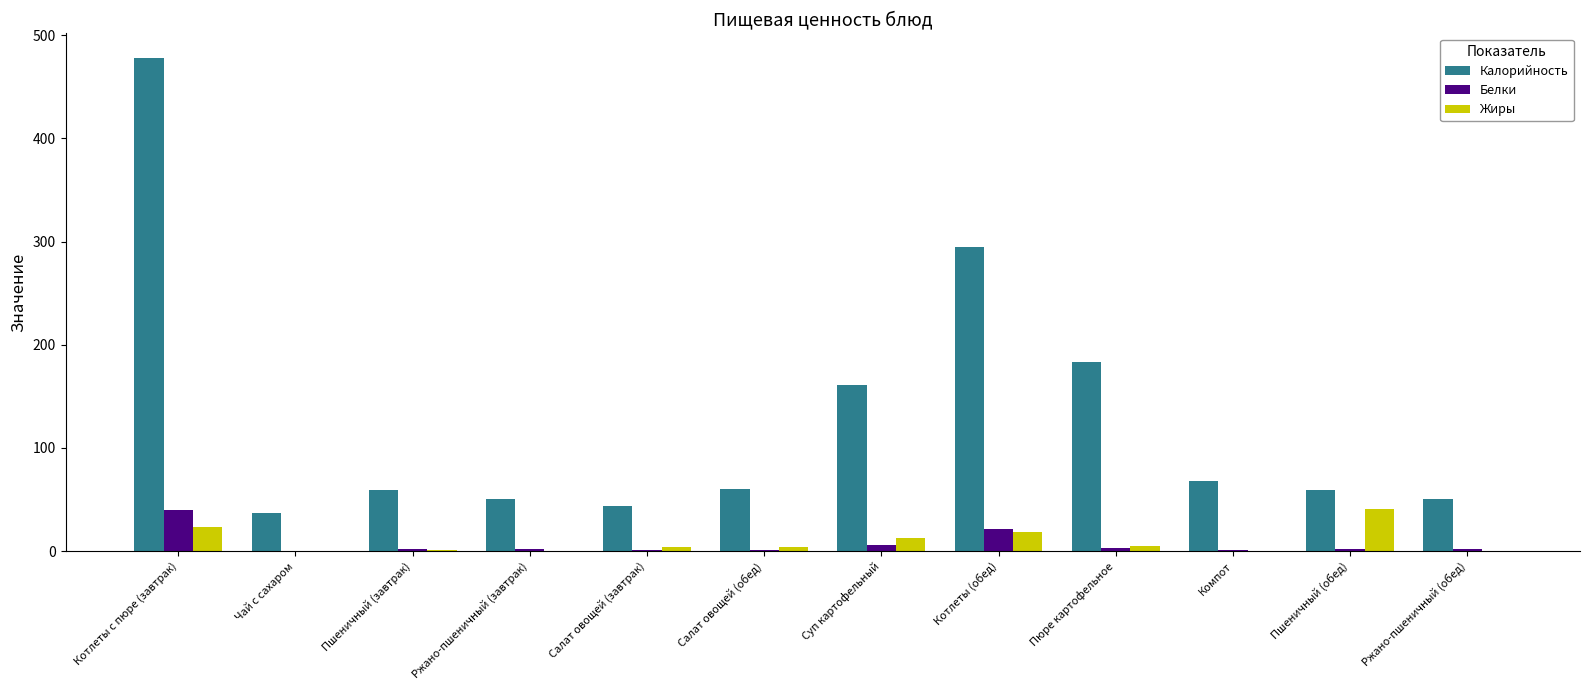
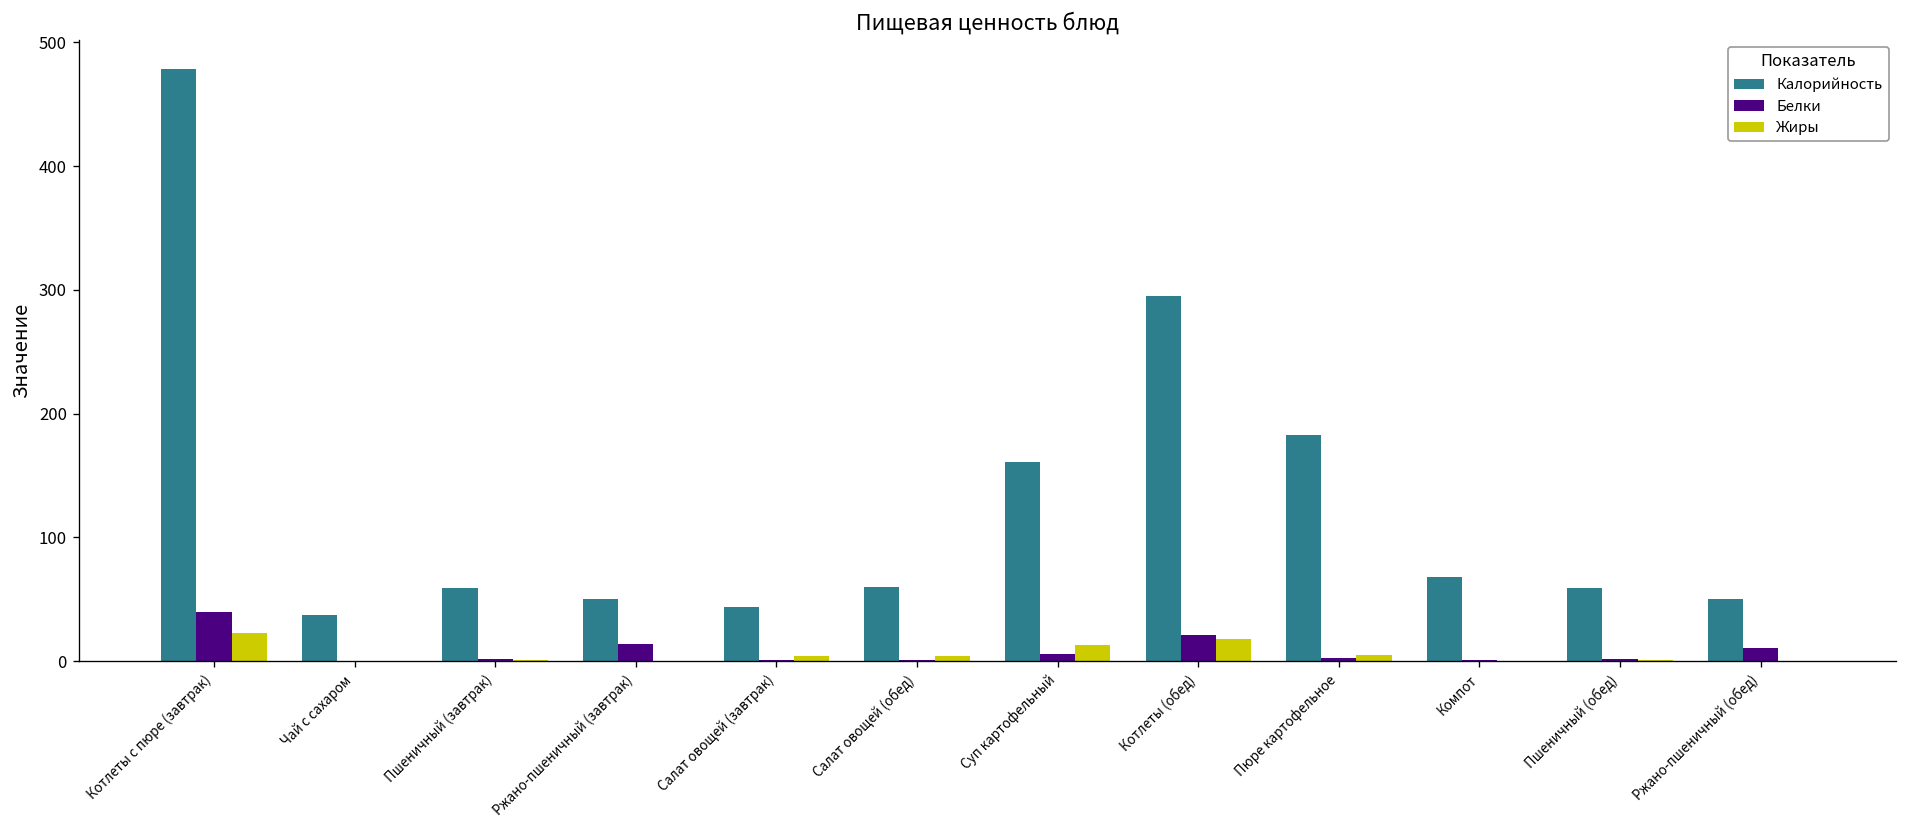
Белки, Ржано-пшеничный (завтрак): 2 -> 14
Жиры, Пшеничный (обед): 41 -> 1
Белки, Ржано-пшеничный (обед): 2 -> 11
